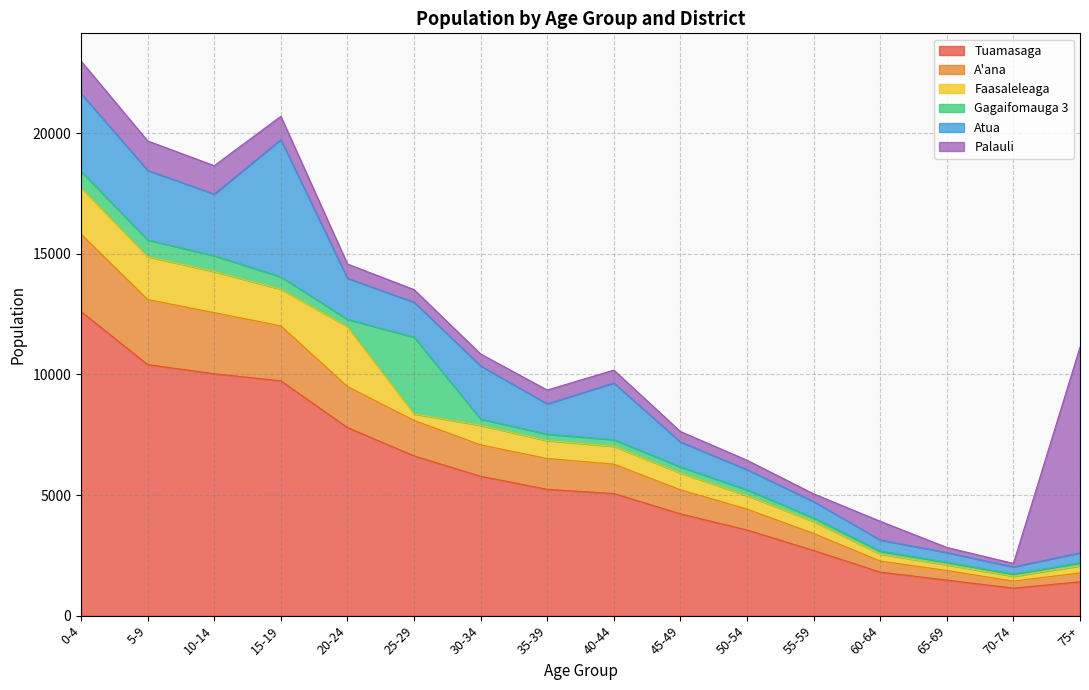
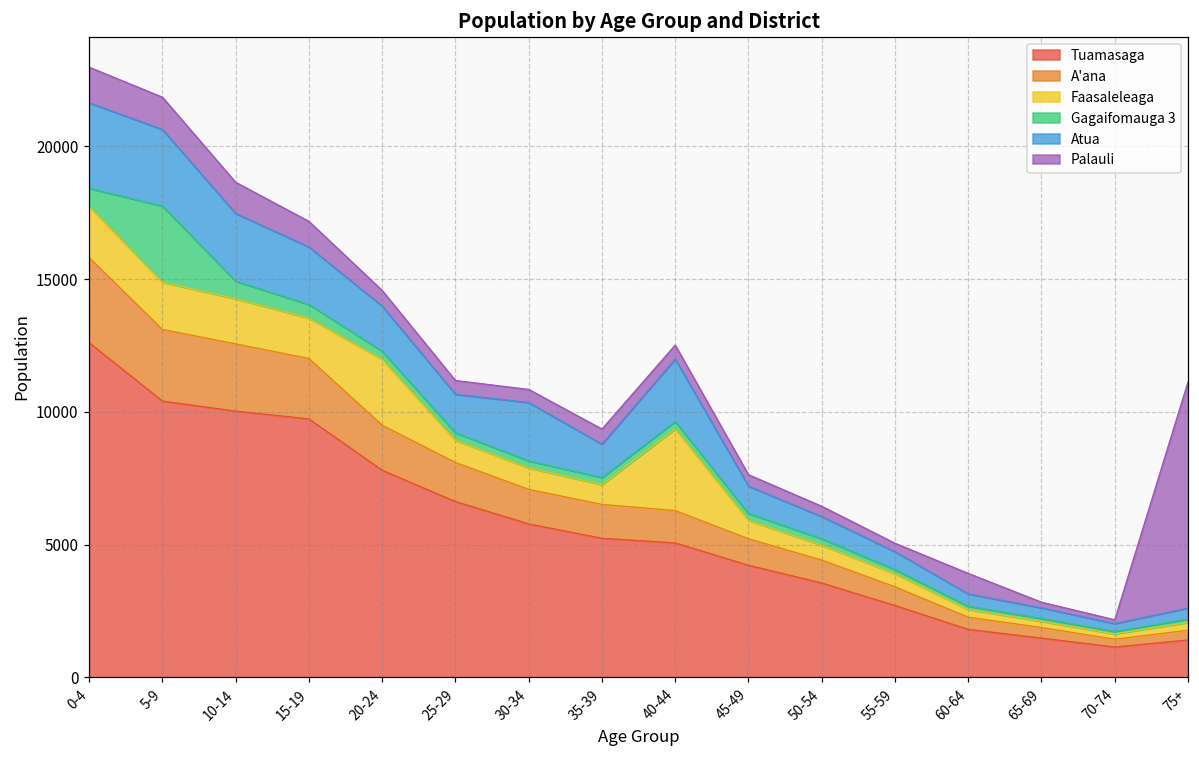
Gagaifomauga 3, 5-9: 700 -> 2900
Atua, 15-19: 5700 -> 2200
Faasaleleaga, 25-29: 300 -> 800
Gagaifomauga 3, 25-29: 3200 -> 300
Faasaleleaga, 40-44: 700 -> 3100
